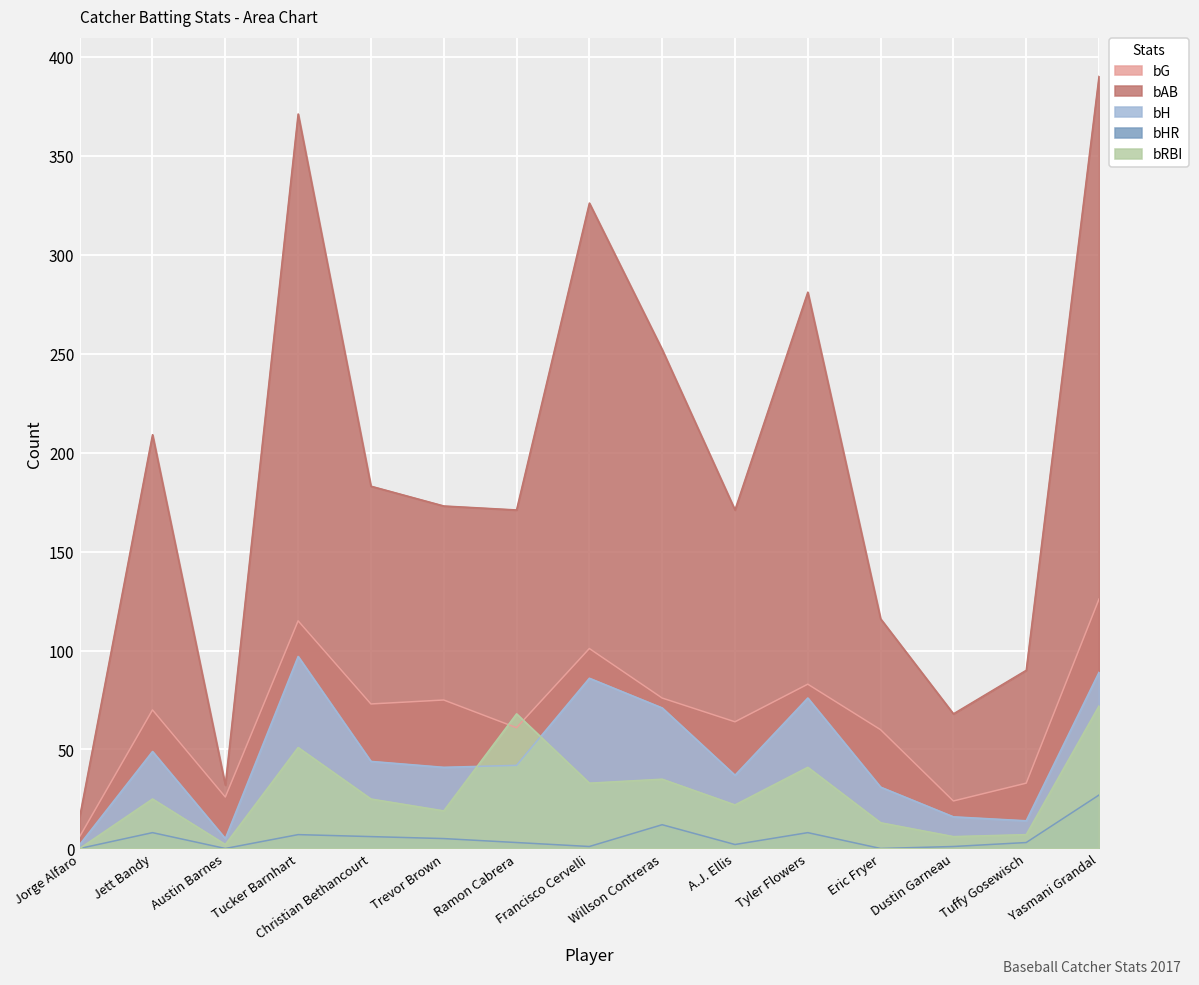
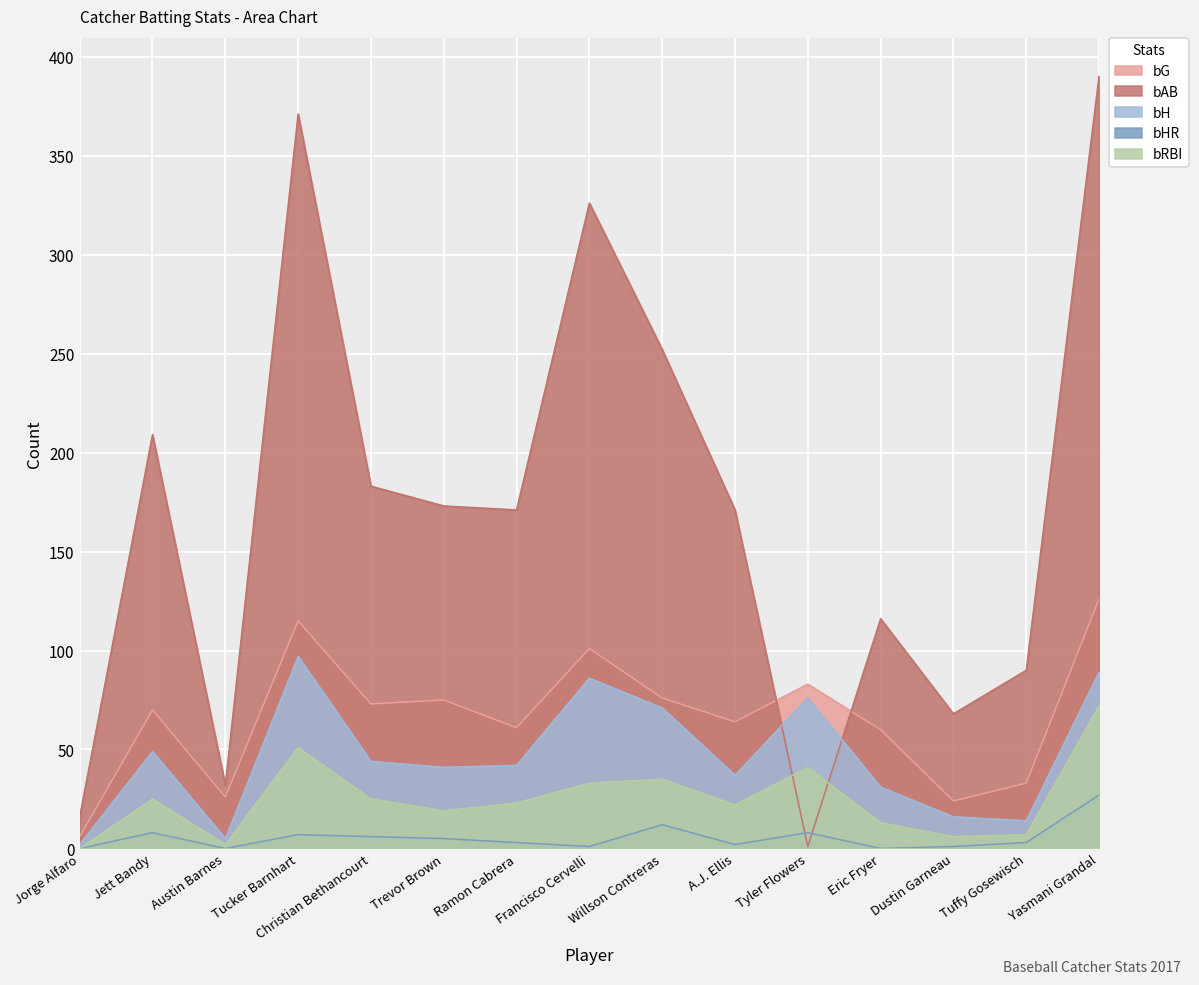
bRBI, Ramon Cabrera: 68 -> 23
bAB, Tyler Flowers: 281 -> 1
